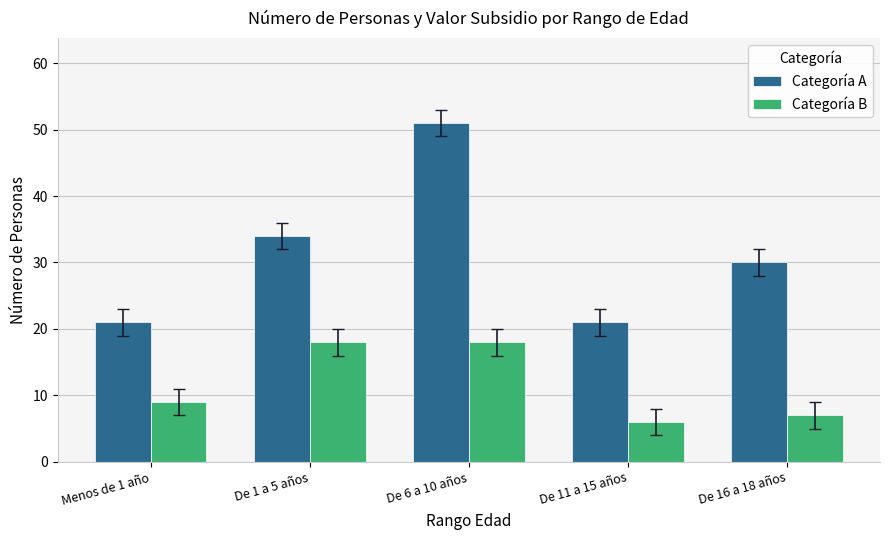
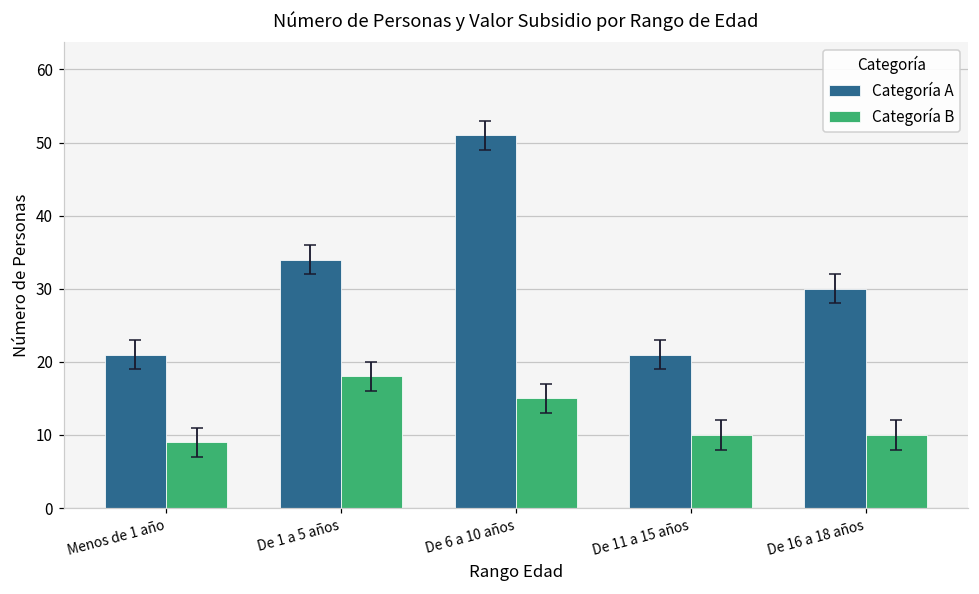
Categoría B, De 6 a 10 años: 18 -> 15
Categoría B, De 11 a 15 años: 6 -> 10
Categoría B, De 16 a 18 años: 7 -> 10
